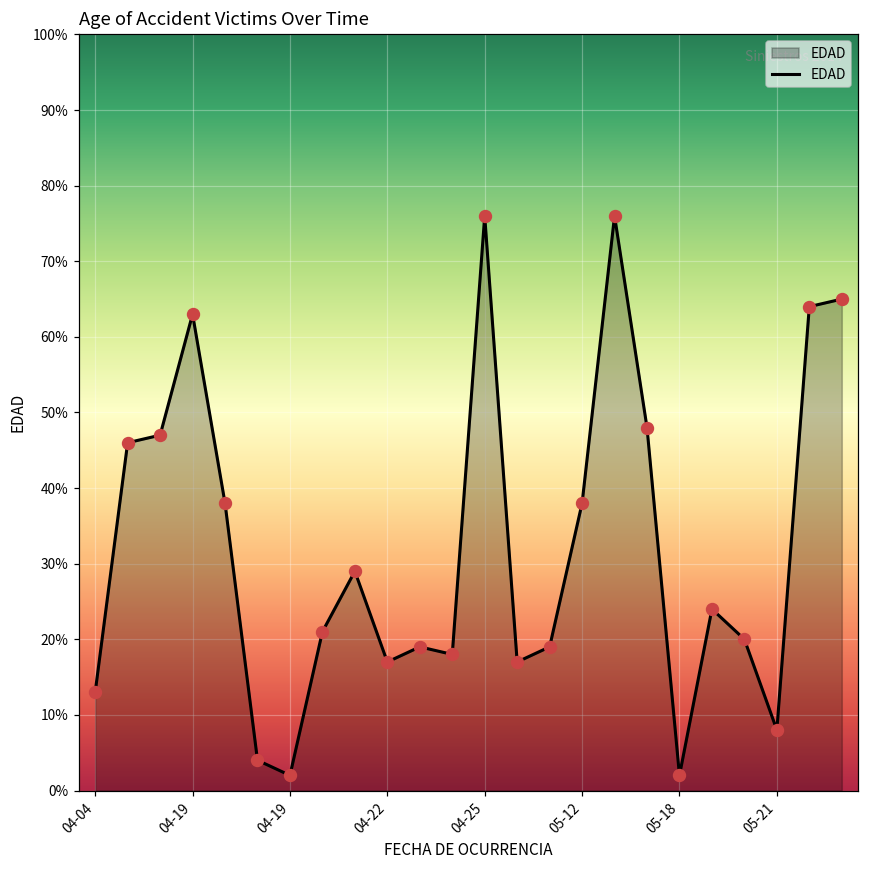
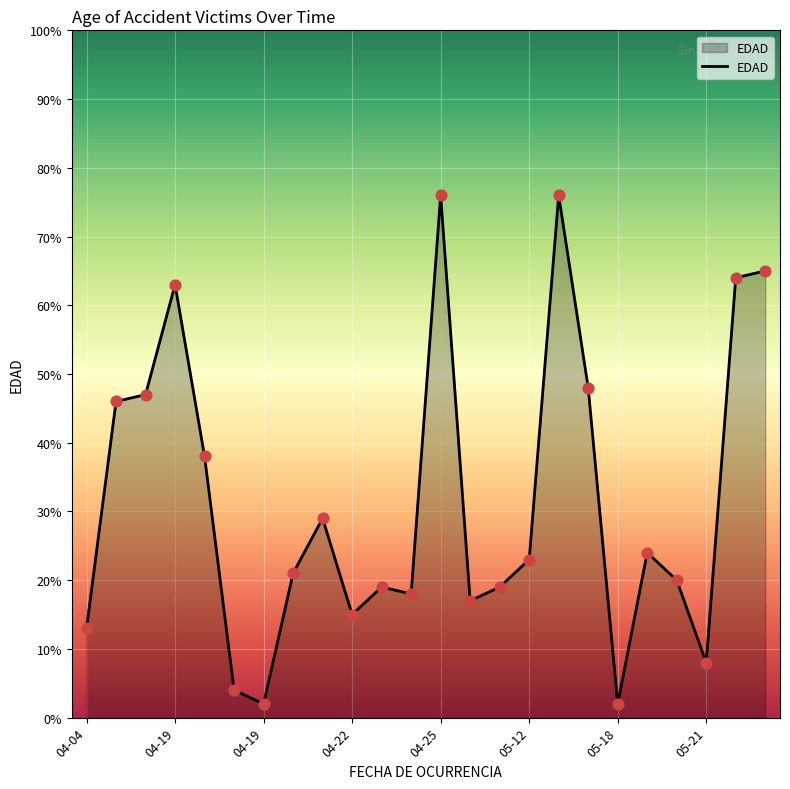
04-22: 17% -> 15%
05-12: 38% -> 23%
